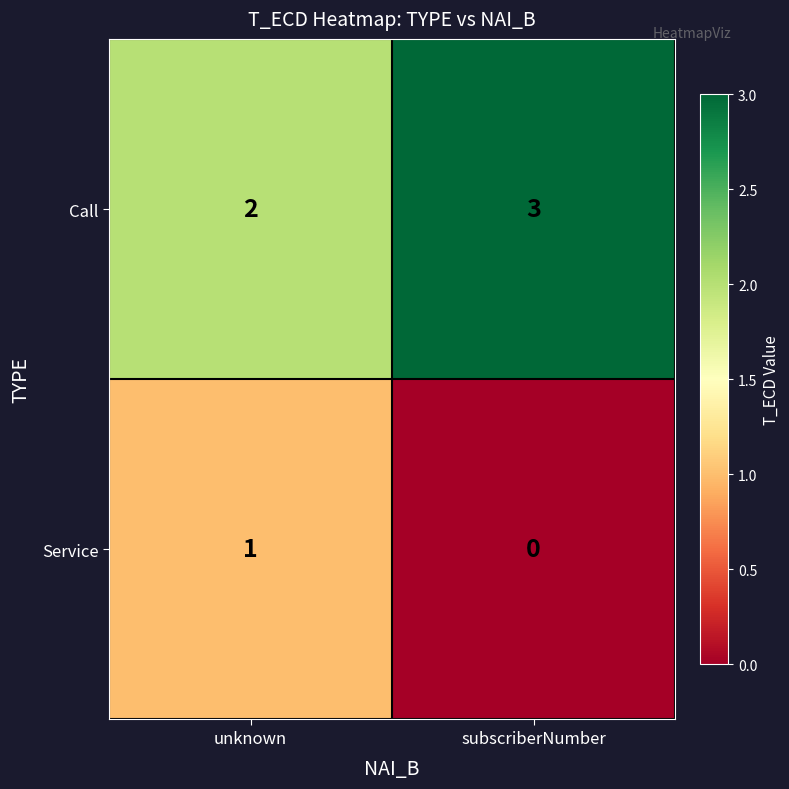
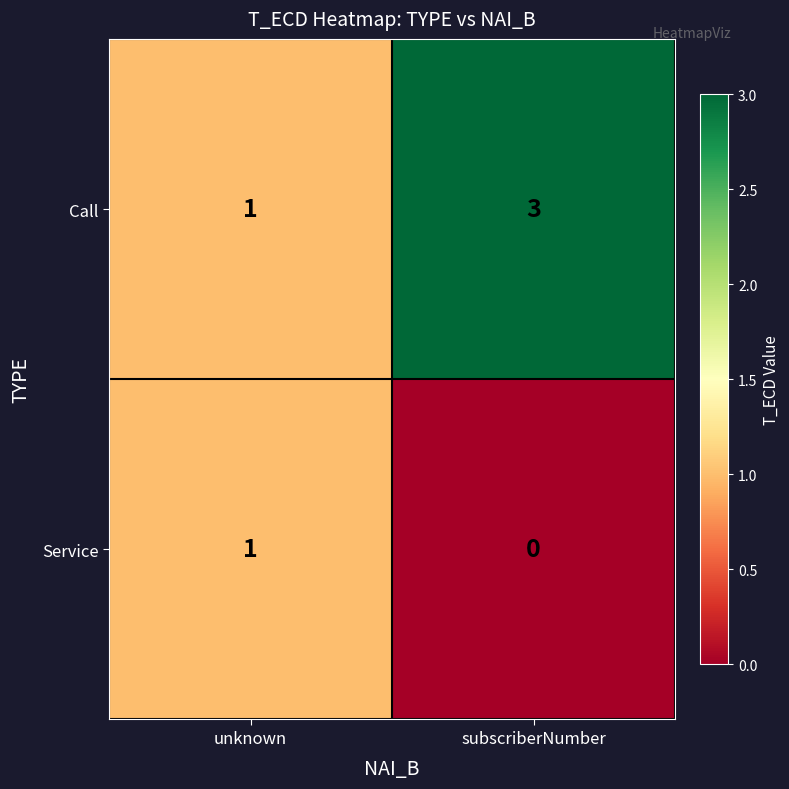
Call, unknown: 2 -> 1
